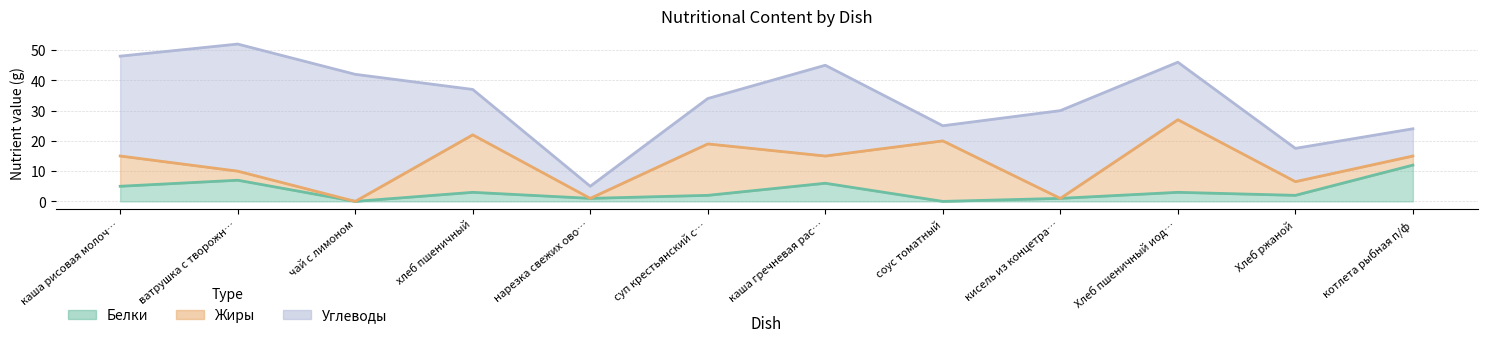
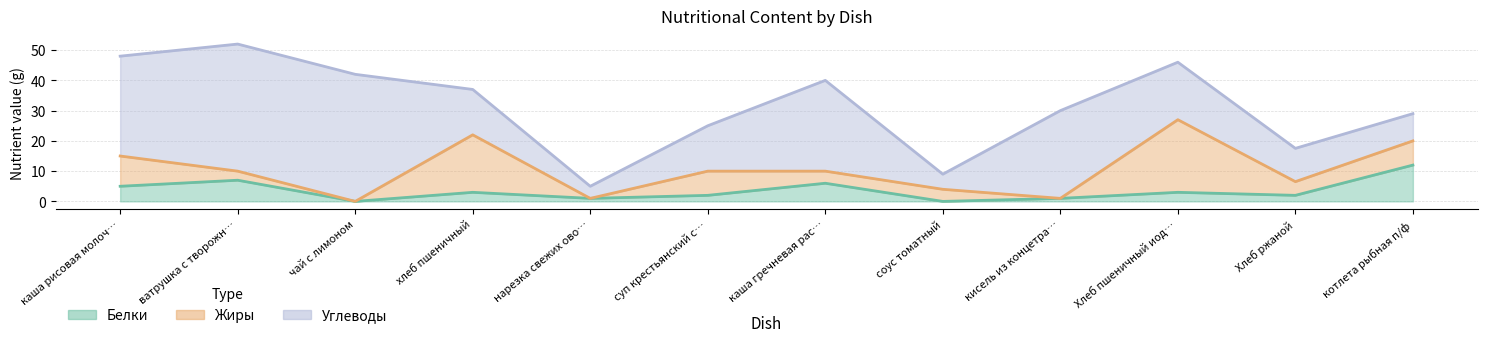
Жиры, суп крестьянский с…: 17 -> 8
Жиры, каша гречневая рас…: 9 -> 4
Жиры, соус томатный: 20 -> 4
Жиры, котлета рыбная п/ф: 3 -> 8
